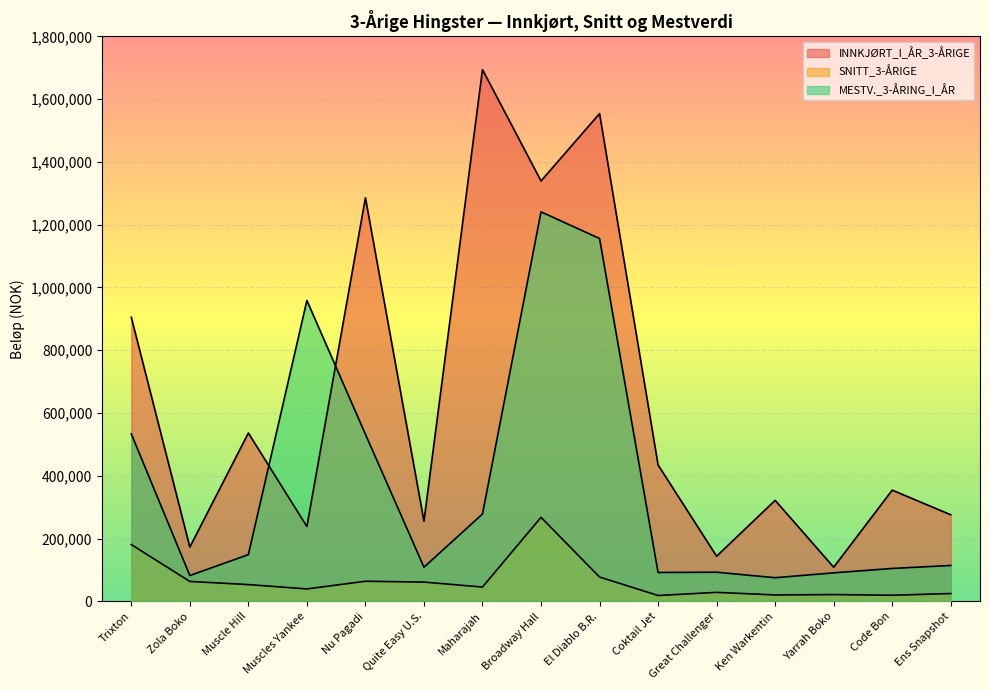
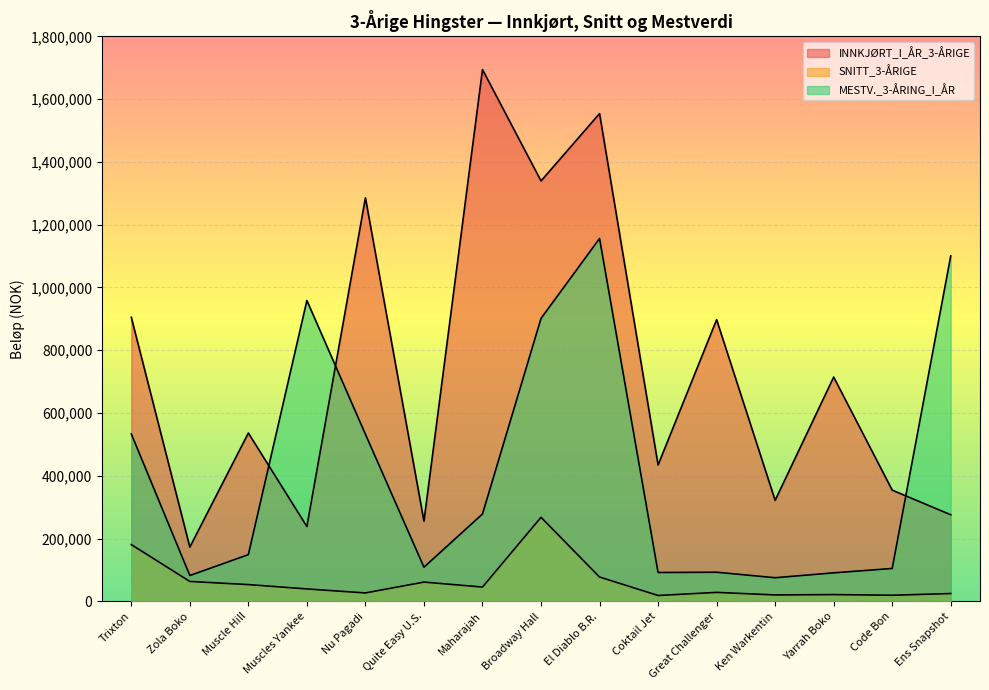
SNITT_3-ÅRIGE, Nu Pagadi: 60,000 -> 30,000
MESTV._3-ÅRING_I_ÅR, Broadway Hall: 1,240,000 -> 900,000
INNKJØRT_I_ÅR_3-ÅRIGE, Great Challenger: 140,000 -> 900,000
INNKJØRT_I_ÅR_3-ÅRIGE, Yarrah Boko: 110,000 -> 710,000
MESTV._3-ÅRING_I_ÅR, Ens Snapshot: 110,000 -> 1,100,000
